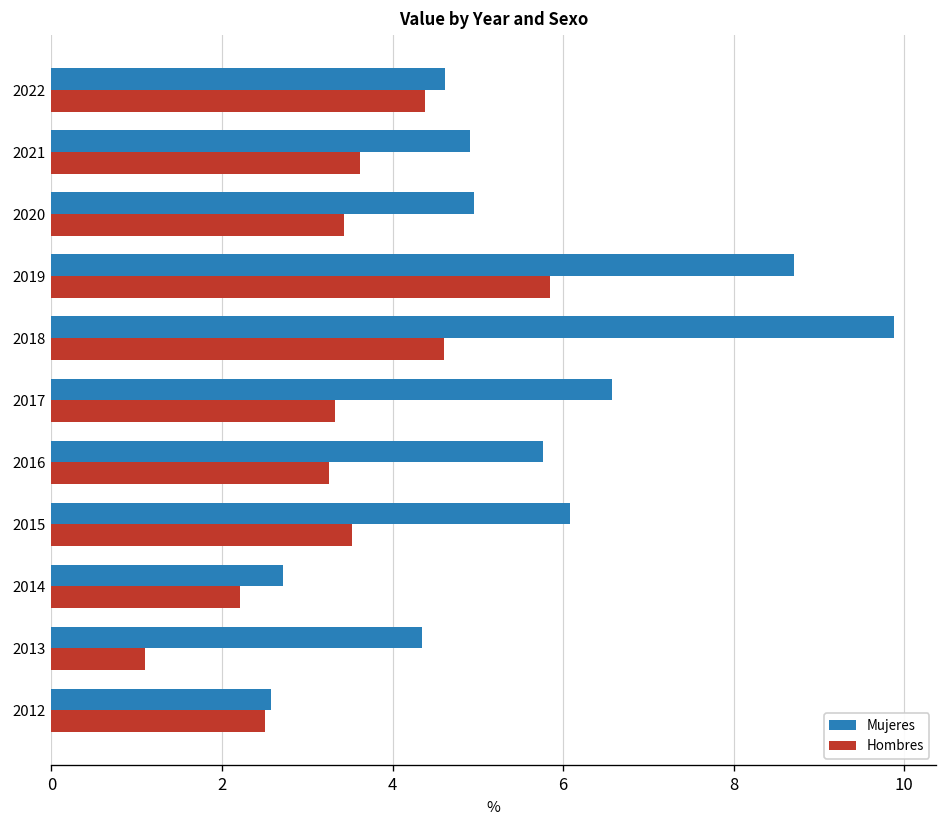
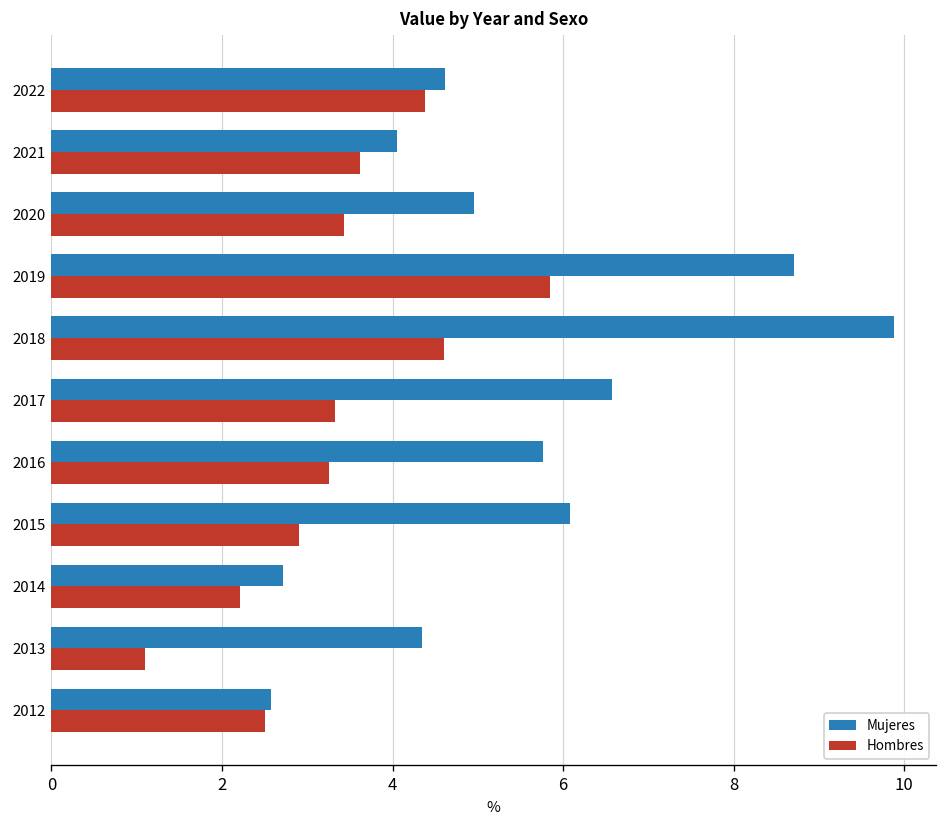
Mujeres, 2021: 4.9 -> 4.1
Hombres, 2015: 3.5 -> 2.9
